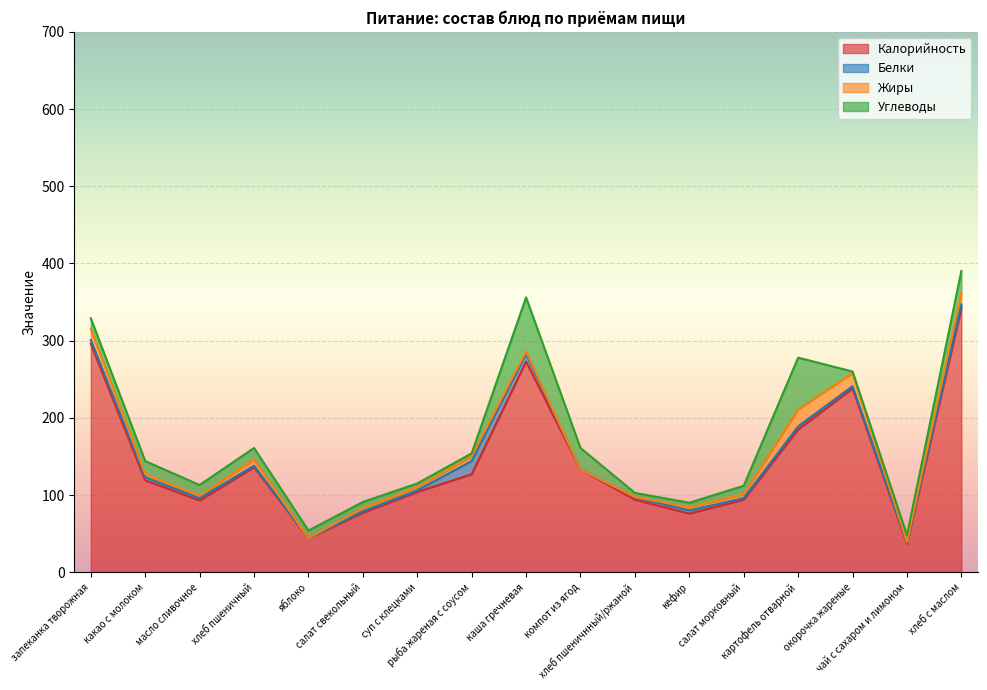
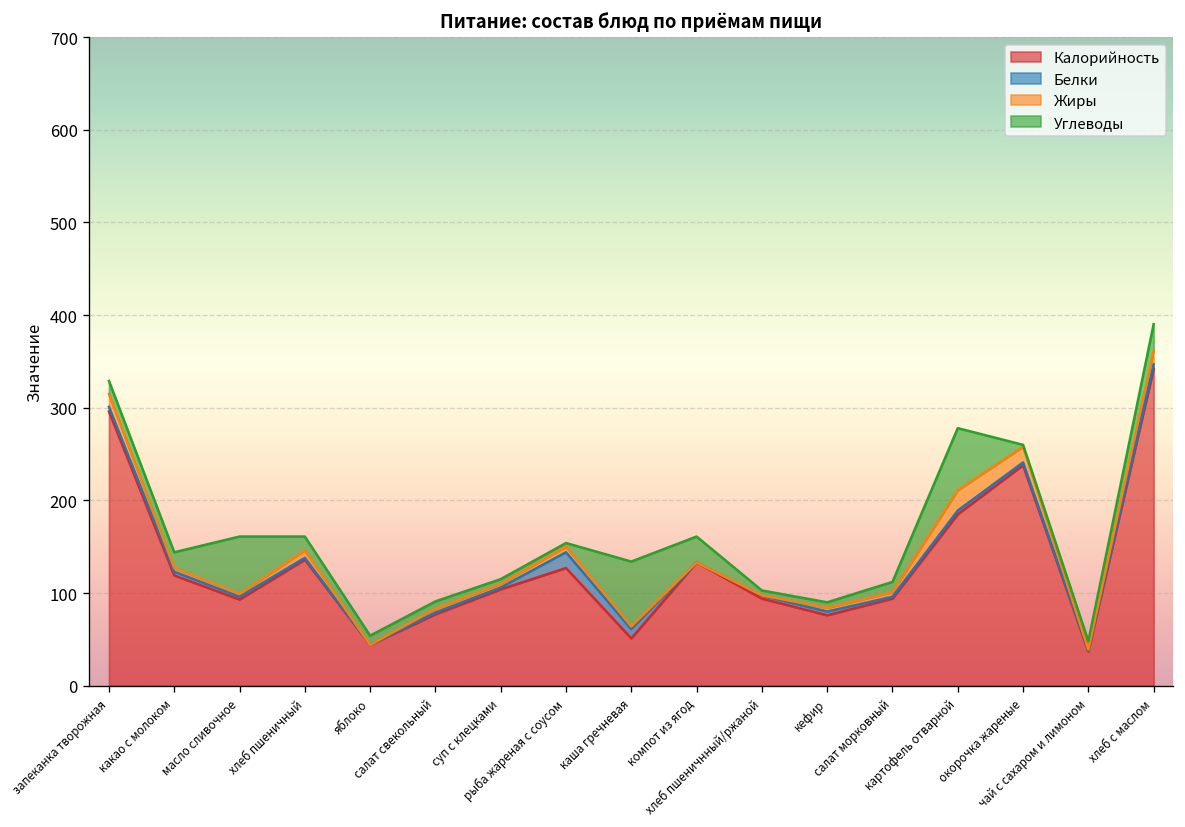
Углеводы, масло сливочное: 10 -> 60
Калорийность, каша гречневая: 270 -> 50
